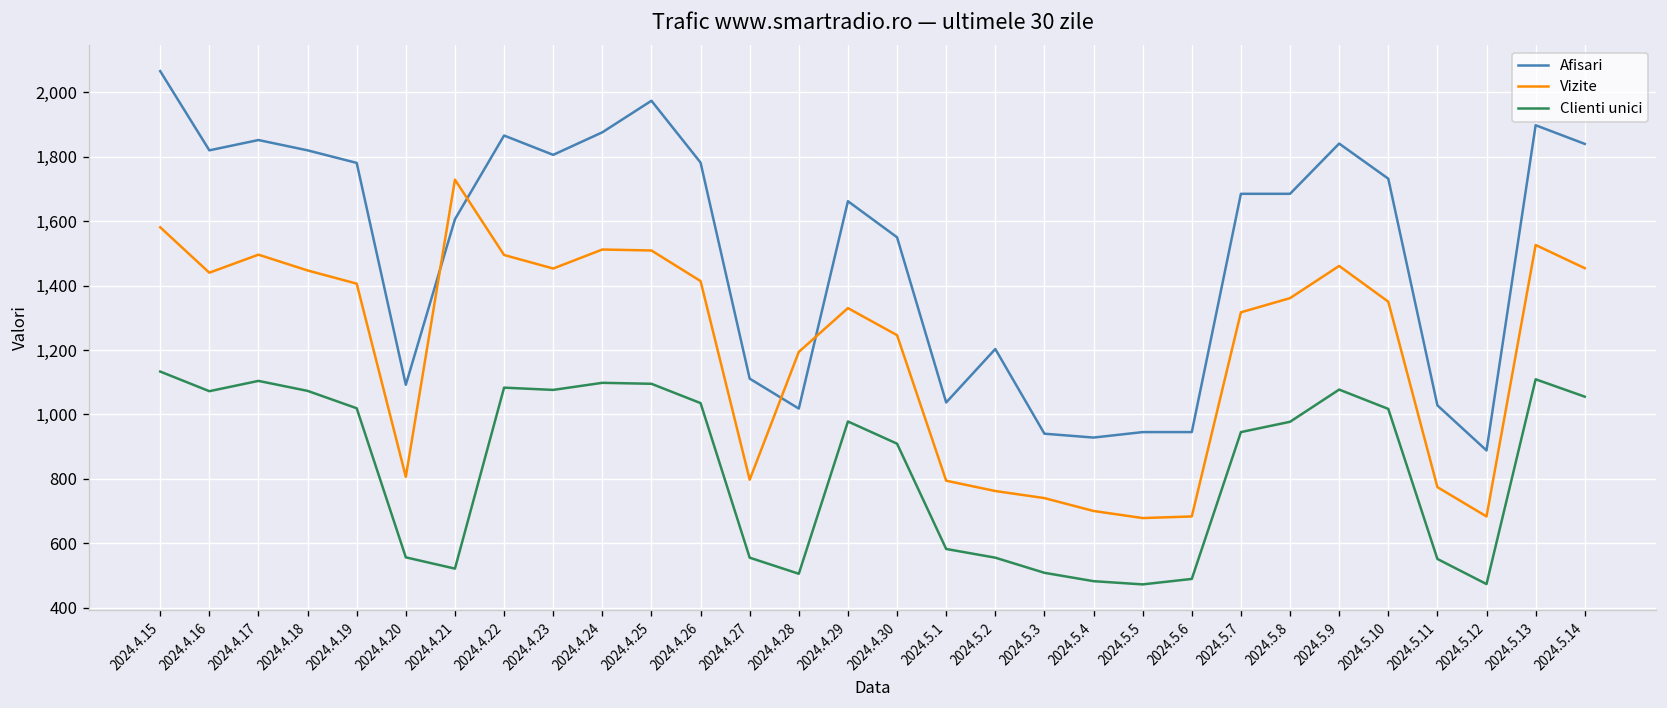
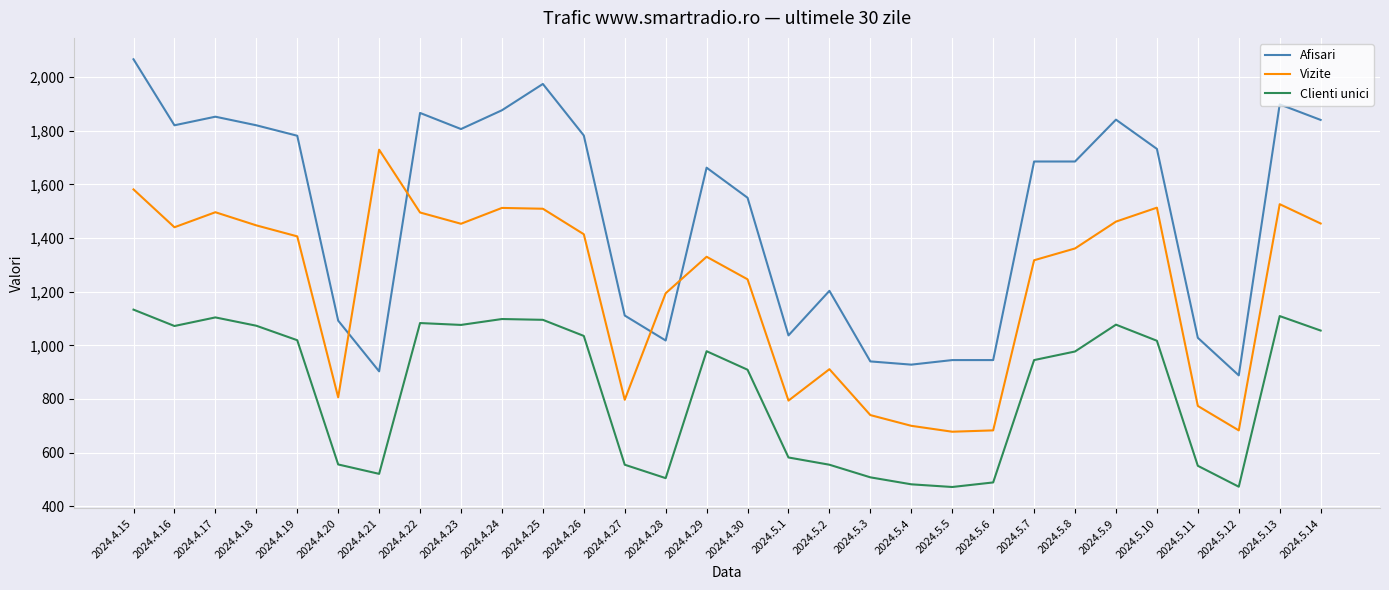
Afisari, 2024.4.21: 1,610 -> 900
Vizite, 2024.5.2: 760 -> 910
Vizite, 2024.5.10: 1,350 -> 1,510
